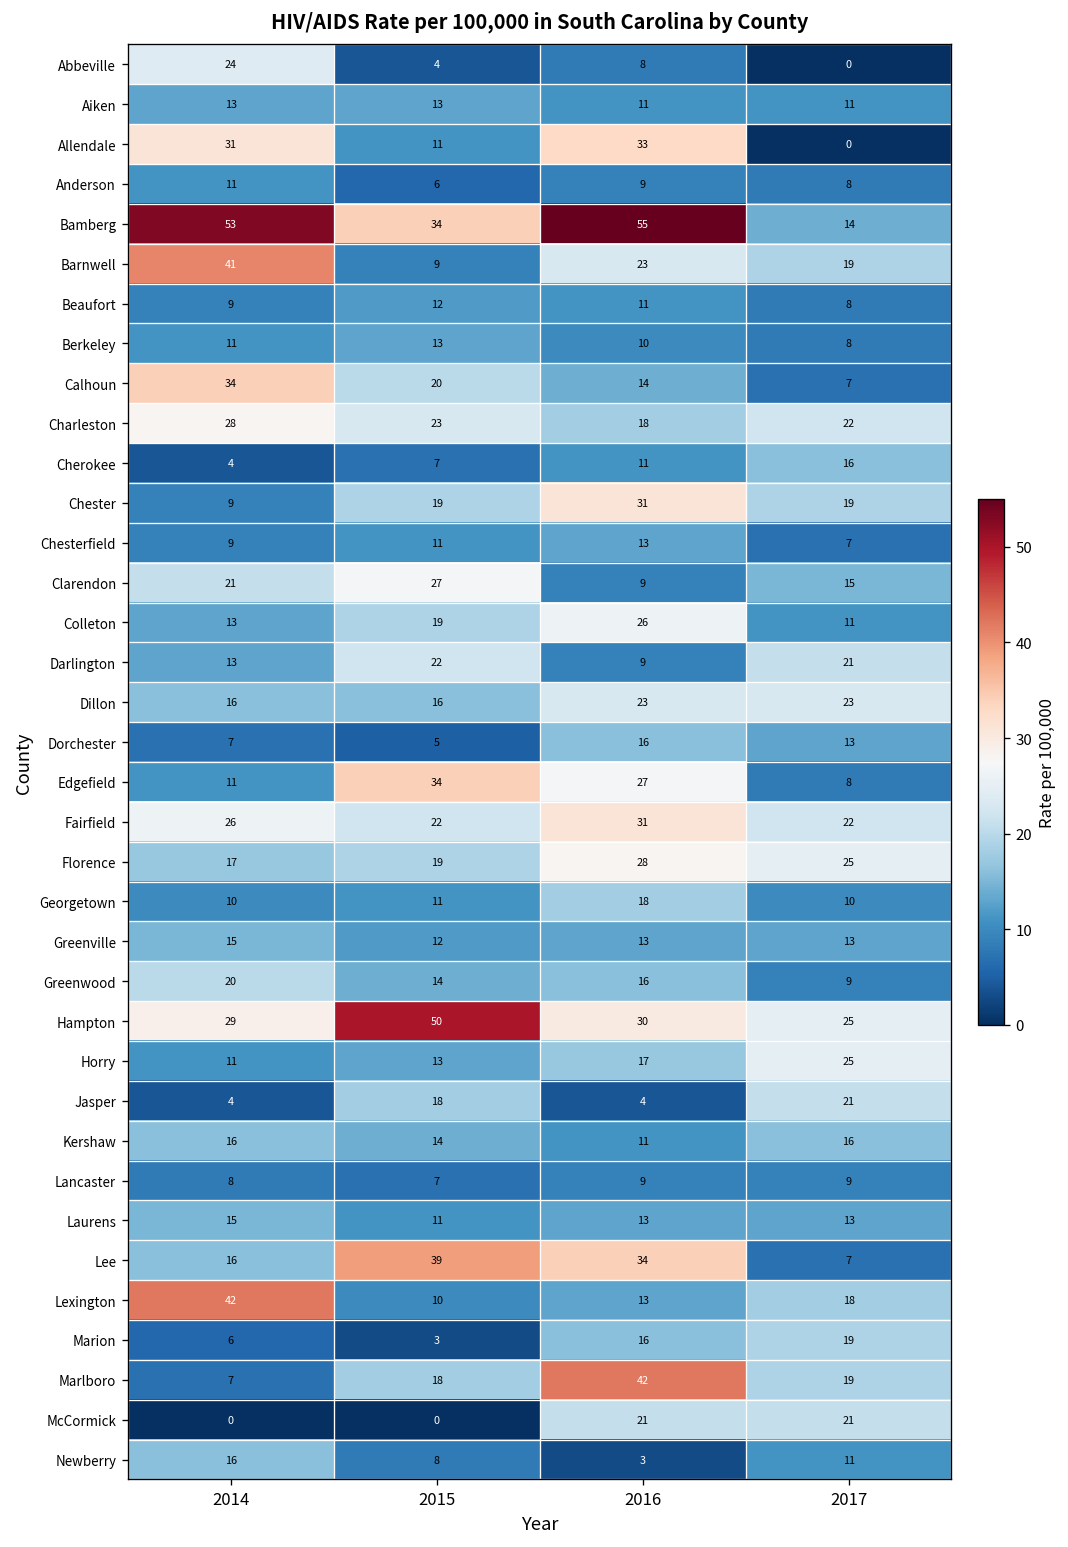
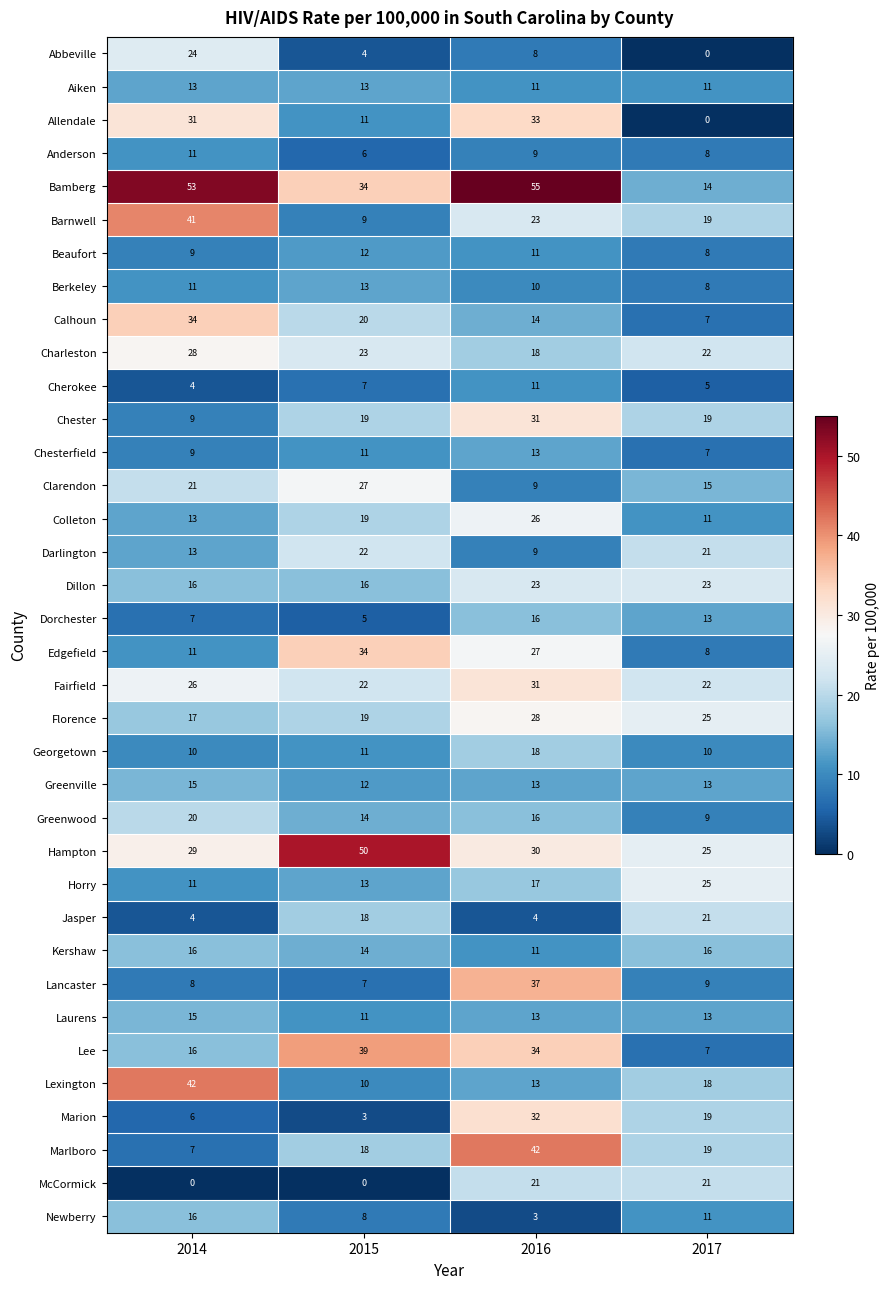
Cherokee, 2017: 16 -> 5
Lancaster, 2016: 9 -> 37
Marion, 2016: 16 -> 32
